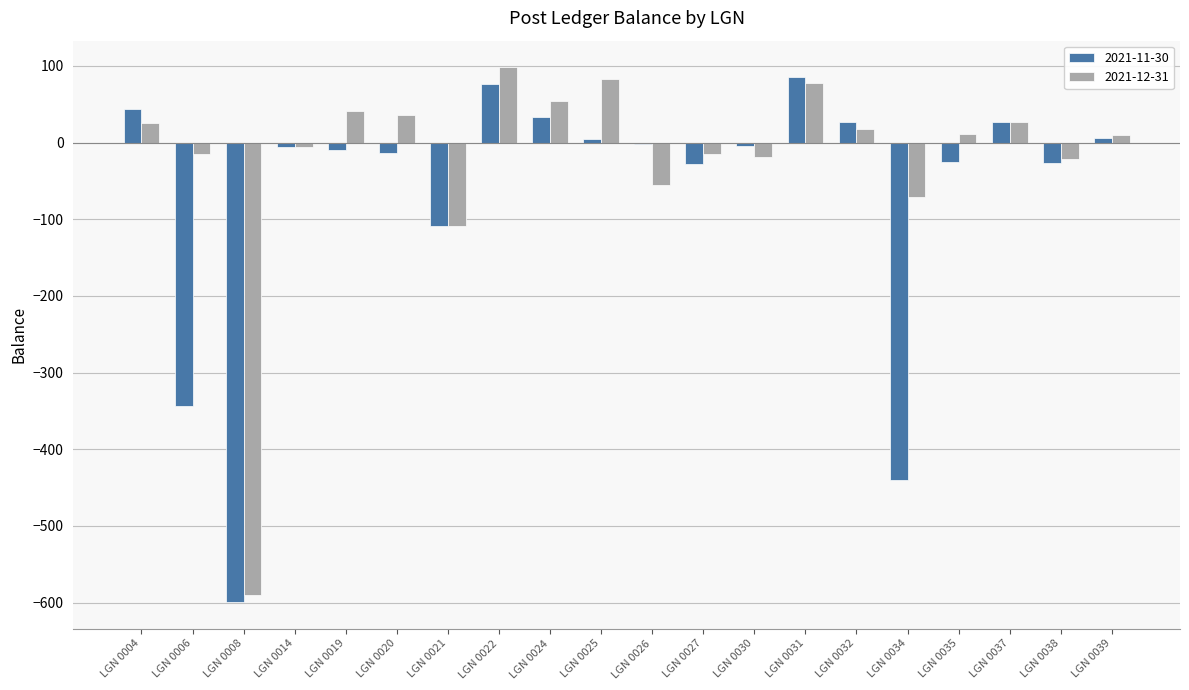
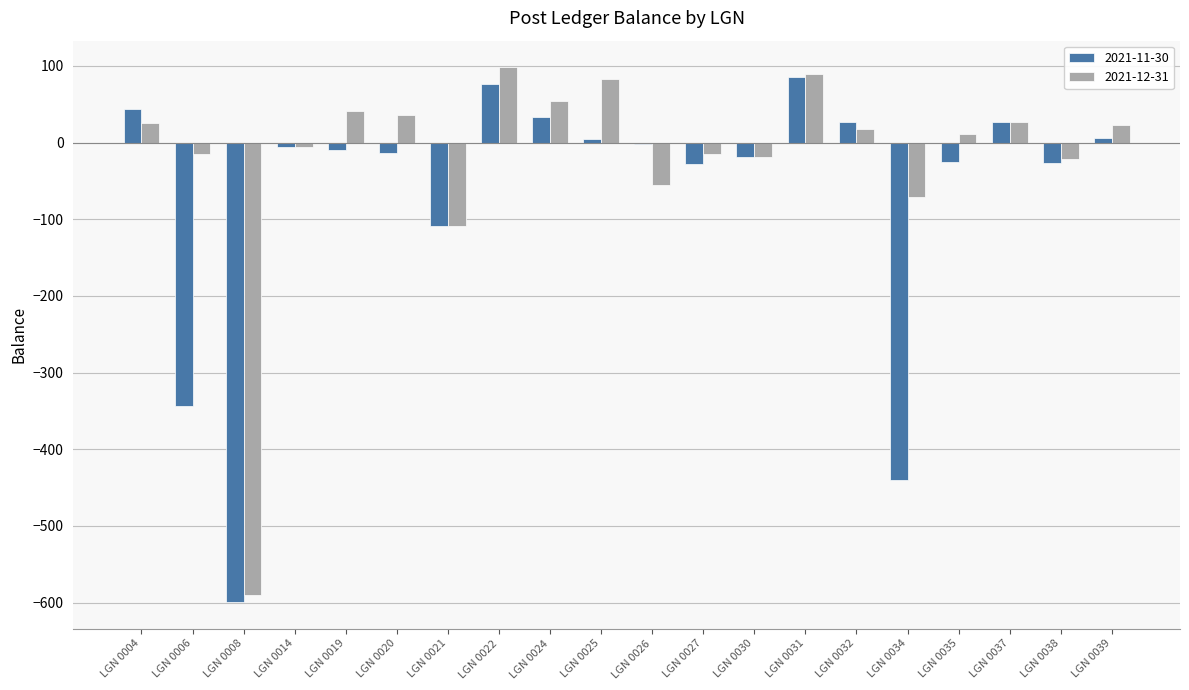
2021-11-30, LGN 0030: -10 -> -20
2021-12-31, LGN 0031: 80 -> 90
2021-12-31, LGN 0039: 10 -> 20
